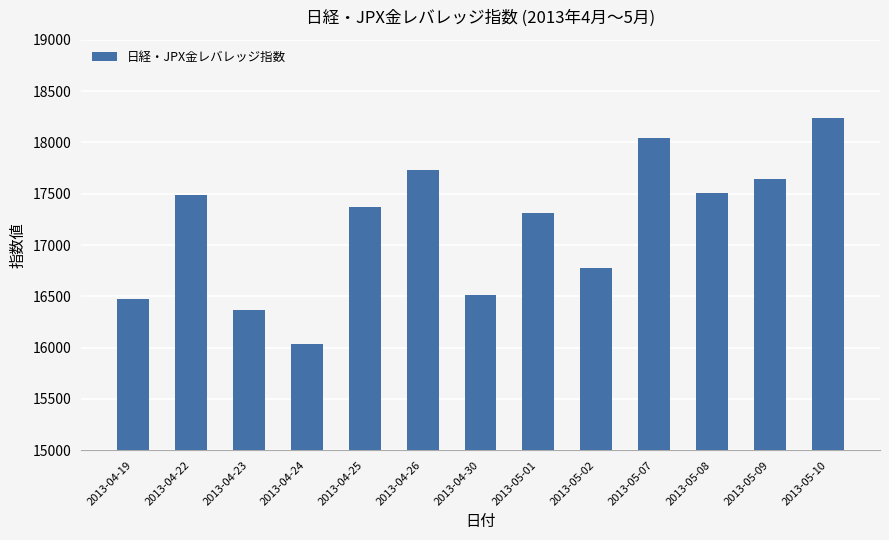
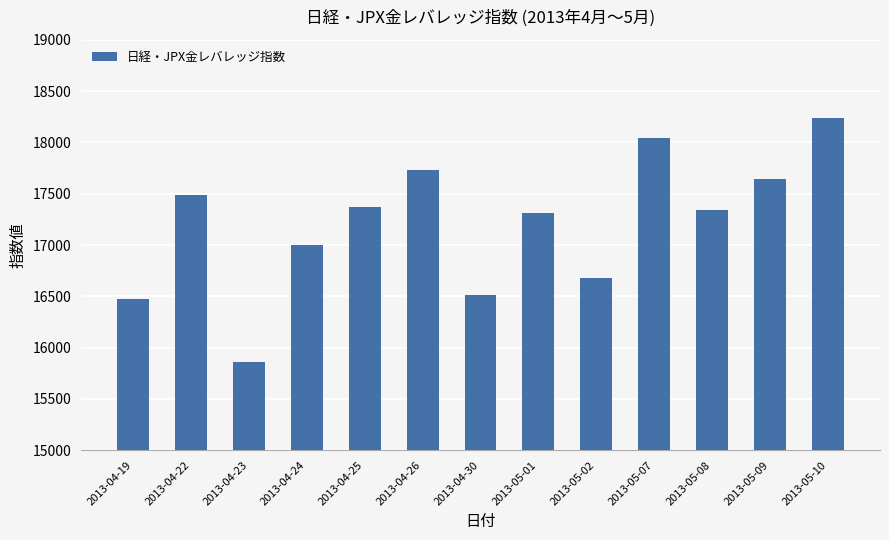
2013-04-23: 16370 -> 15860
2013-04-24: 16040 -> 17000
2013-05-02: 16780 -> 16670
2013-05-08: 17500 -> 17340
